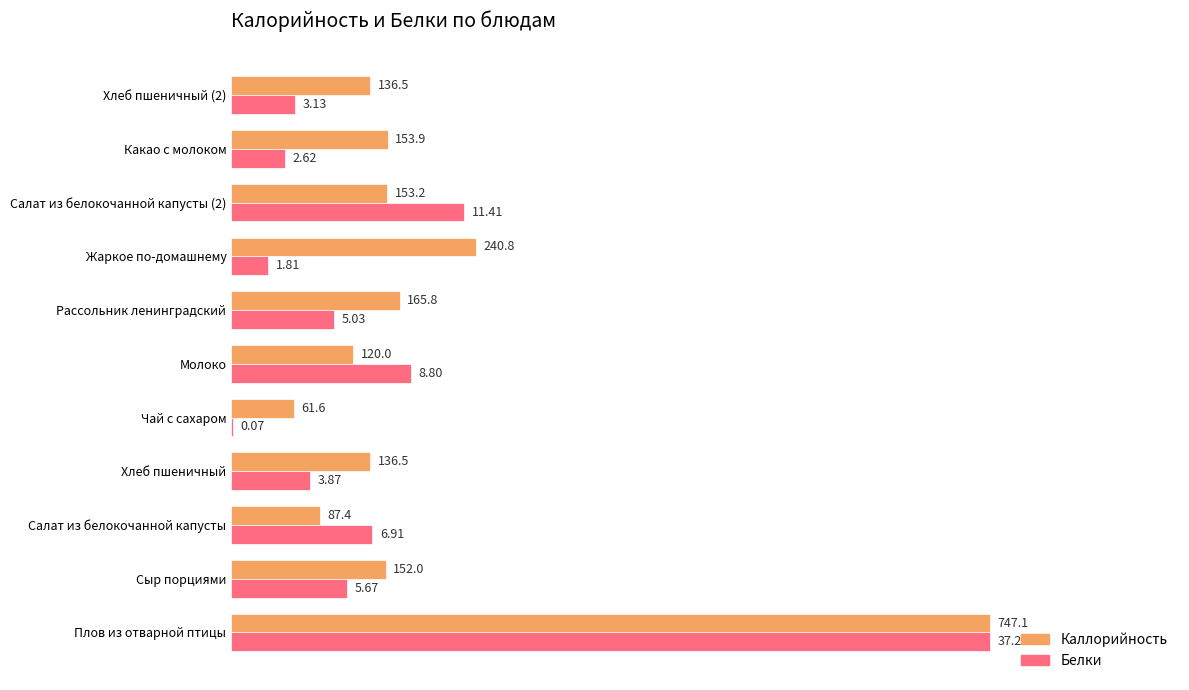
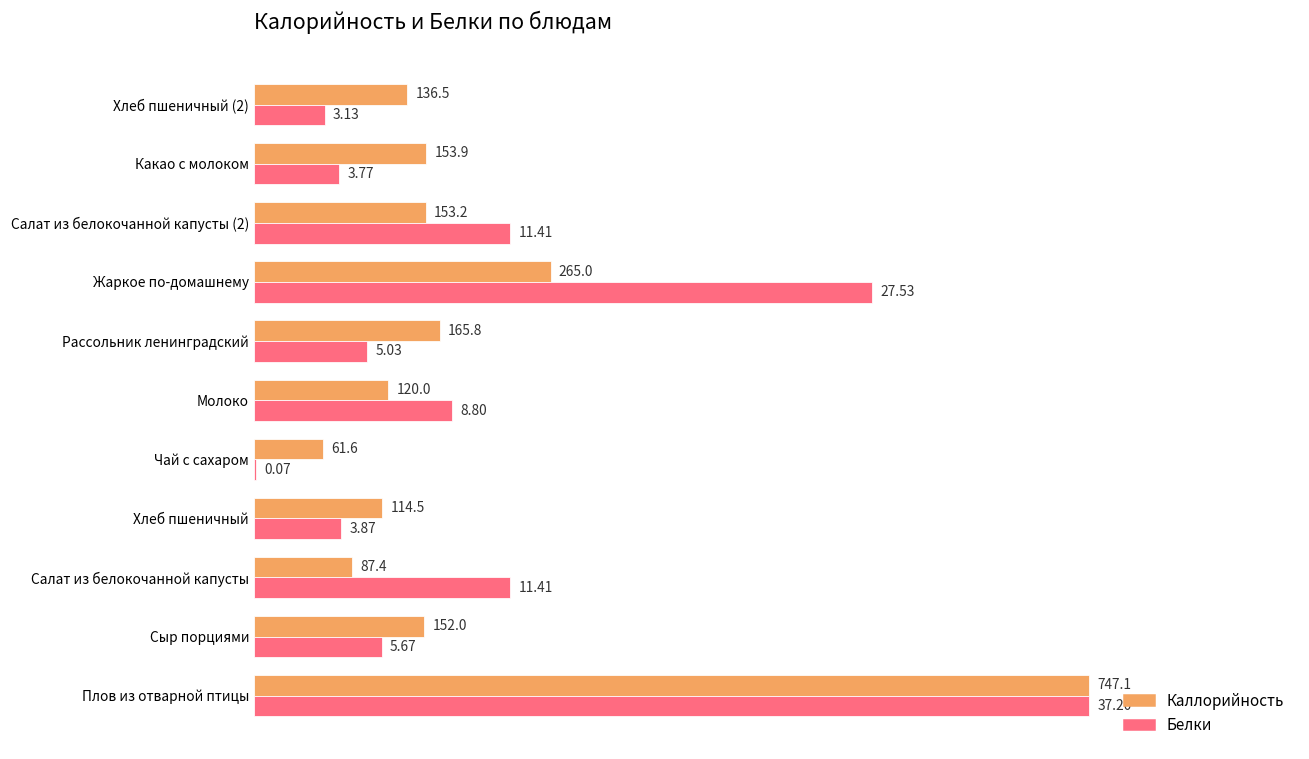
Белки, Какао с молоком: 2.62 -> 3.77
Каллорийность, Жаркое по-домашнему: 240.8 -> 265.0
Белки, Жаркое по-домашнему: 1.81 -> 27.53
Каллорийность, Хлеб пшеничный: 136.5 -> 114.5
Белки, Салат из белокочанной капусты: 6.91 -> 11.41
